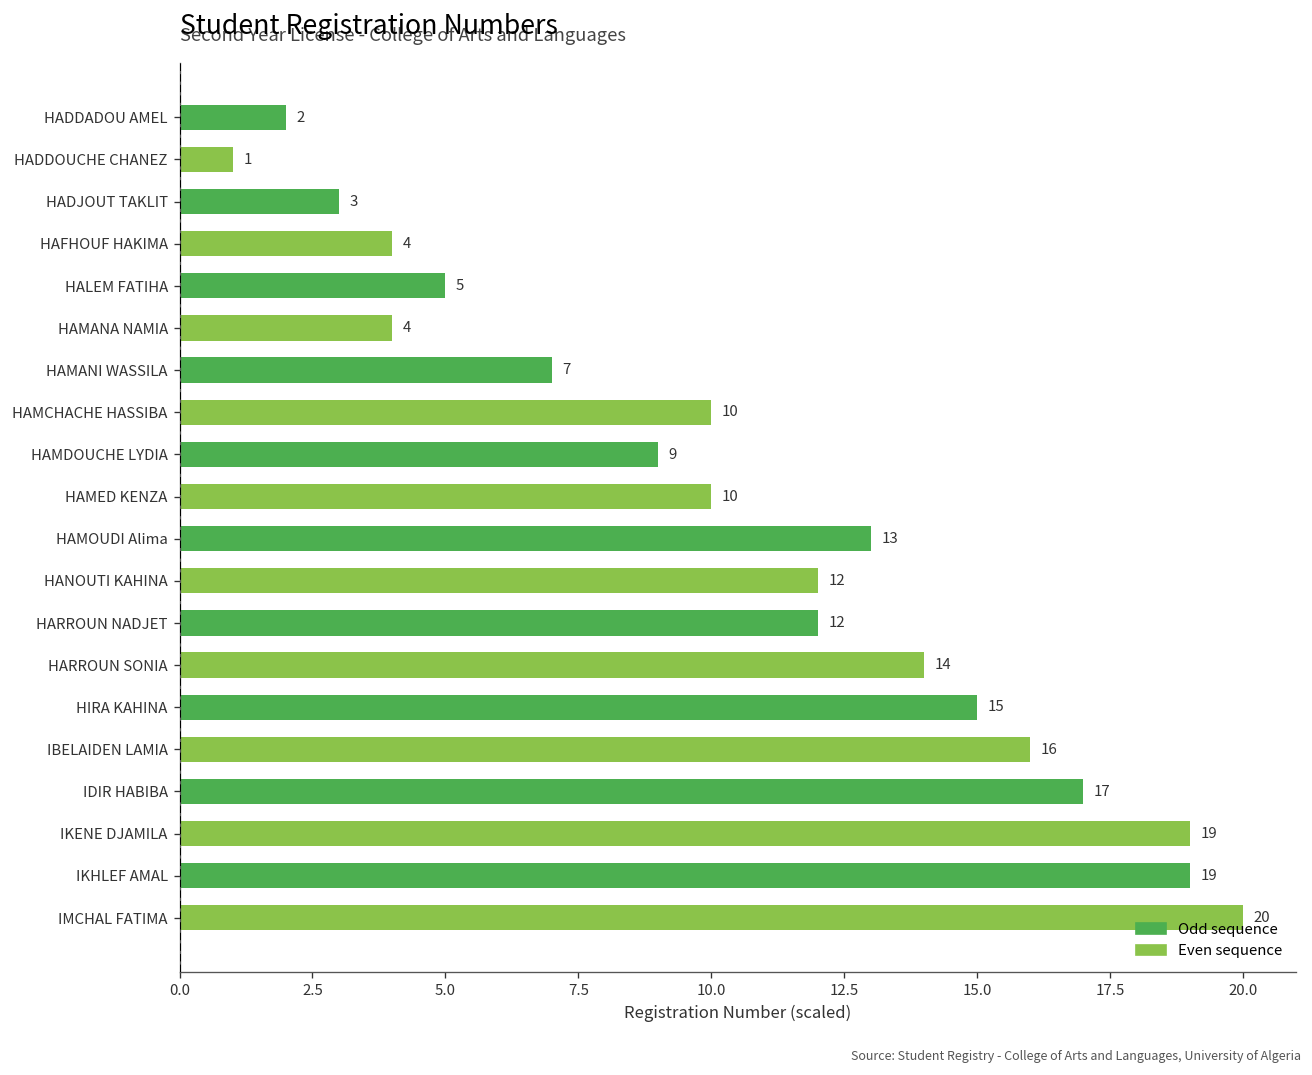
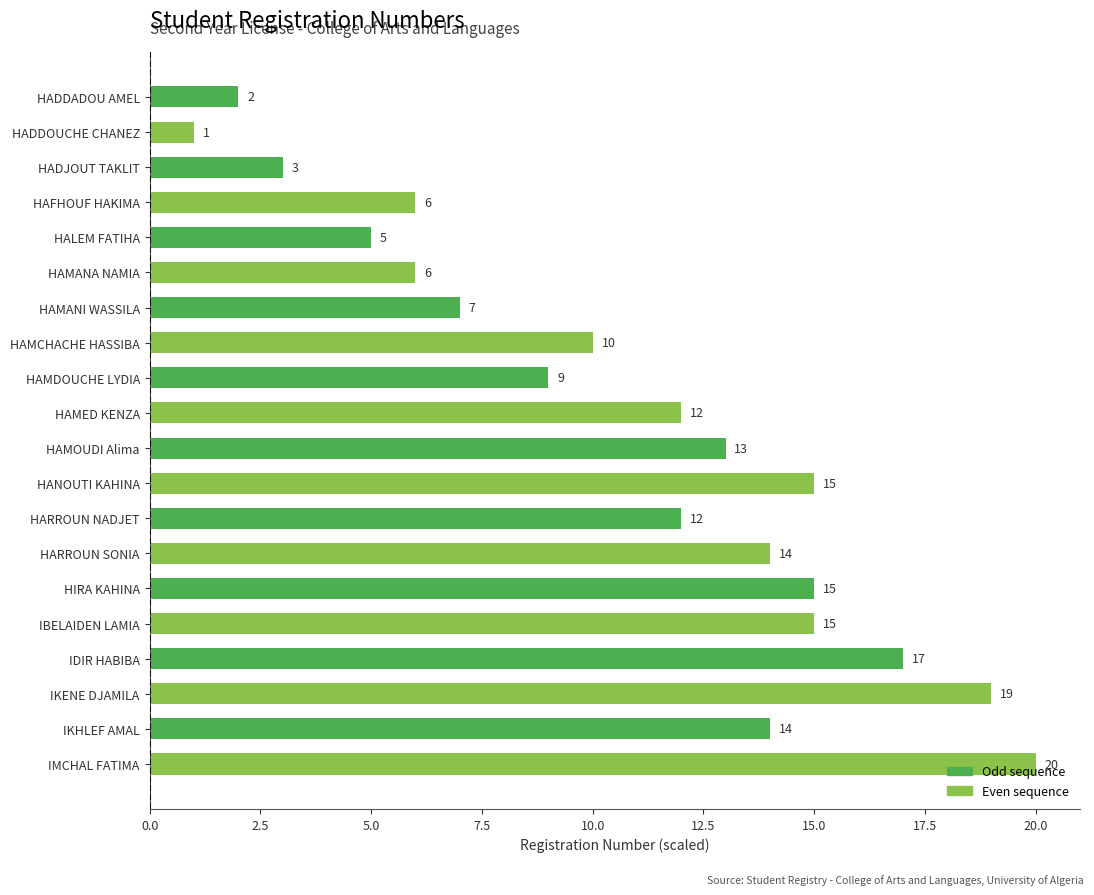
HAFHOUF HAKIMA: 4 -> 6
HAMANA NAMIA: 4 -> 6
HAMED KENZA: 10 -> 12
HANOUTI KAHINA: 12 -> 15
IBELAIDEN LAMIA: 16 -> 15
IKHLEF AMAL: 19 -> 14
